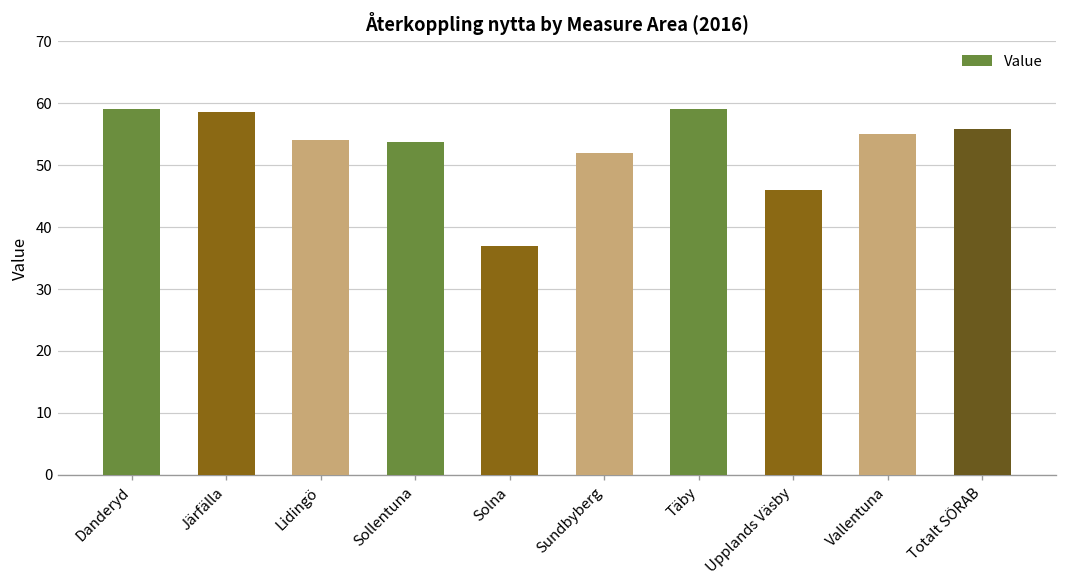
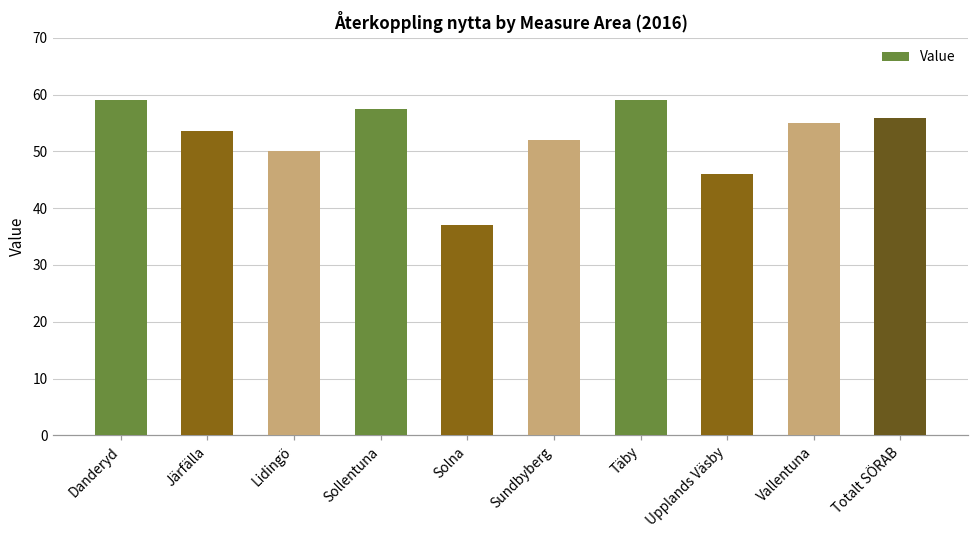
Järfälla: 59 -> 54
Lidingö: 54 -> 50
Sollentuna: 54 -> 58
